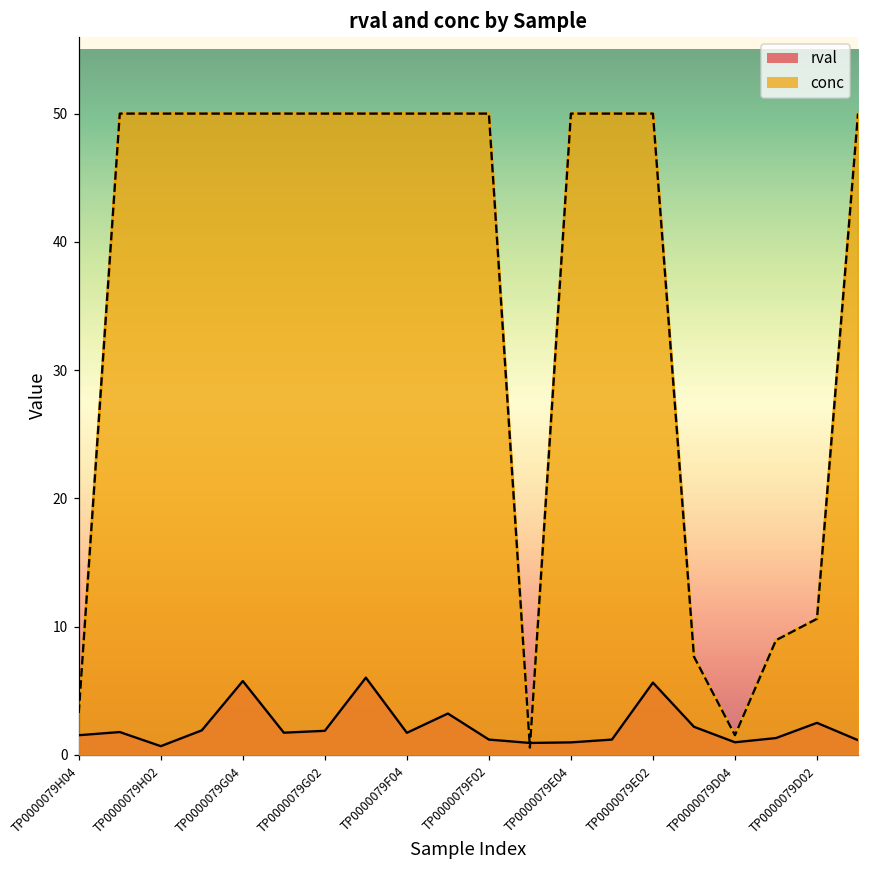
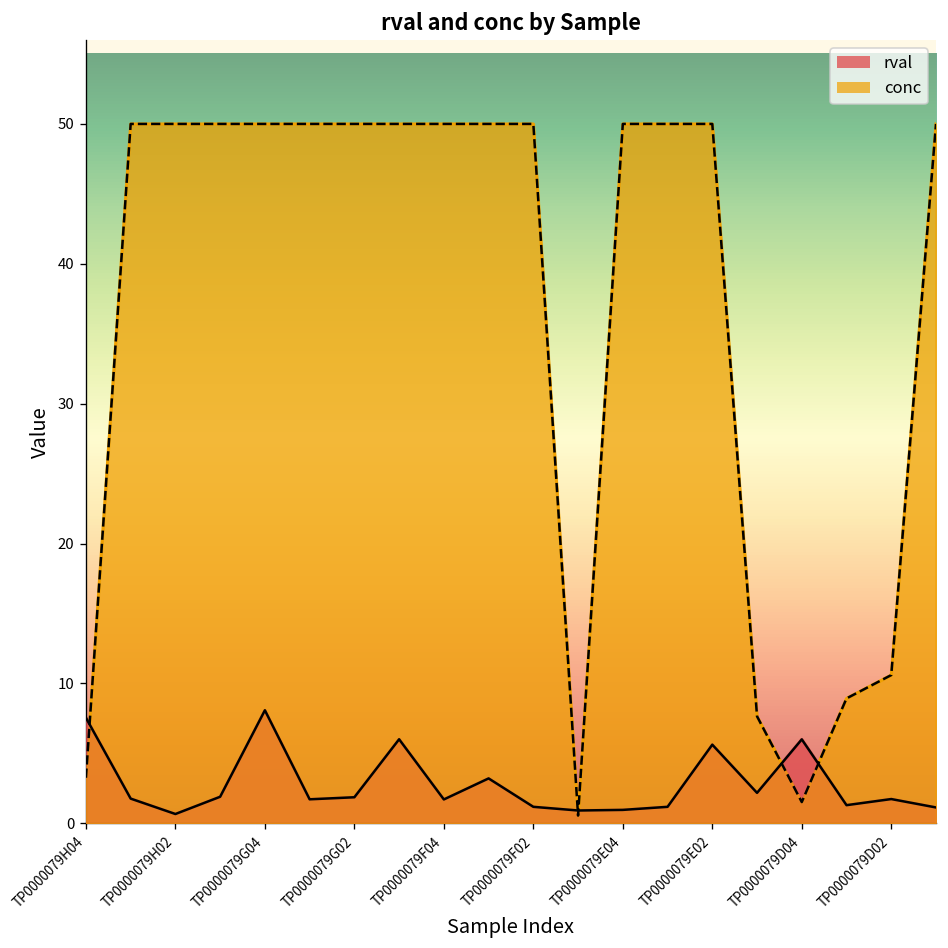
rval, TP0000079H04: 1.5 -> 7.5
rval, TP0000079G04: 5.7 -> 8.1
rval, TP0000079D04: 1.0 -> 6.0
rval, TP0000079D02: 2.5 -> 1.7
